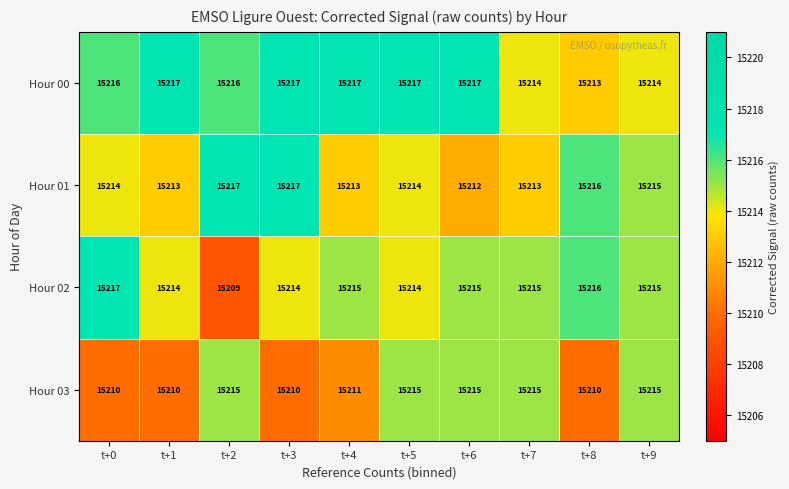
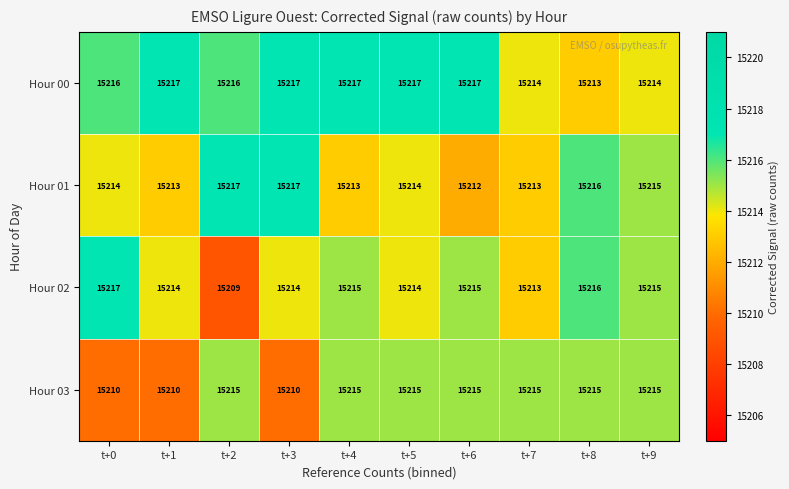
Hour 02, t+7: 15215 -> 15213
Hour 03, t+4: 15211 -> 15215
Hour 03, t+8: 15210 -> 15215
